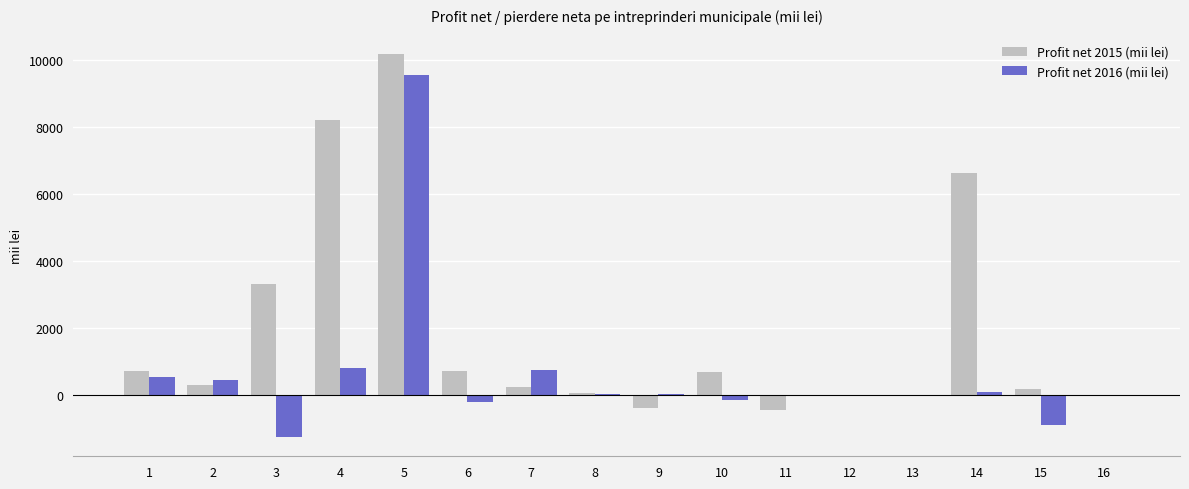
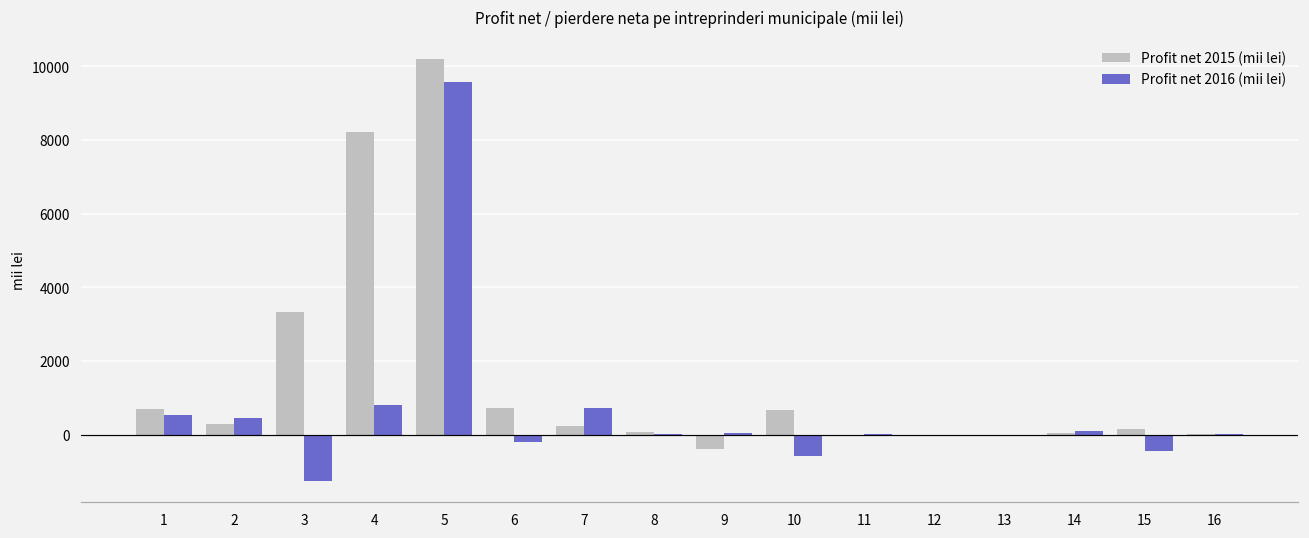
Profit net 2016 (mii lei), 10: -200 -> -600
Profit net 2015 (mii lei), 11: -500 -> 0
Profit net 2015 (mii lei), 14: 6600 -> 100
Profit net 2016 (mii lei), 15: -900 -> -400
